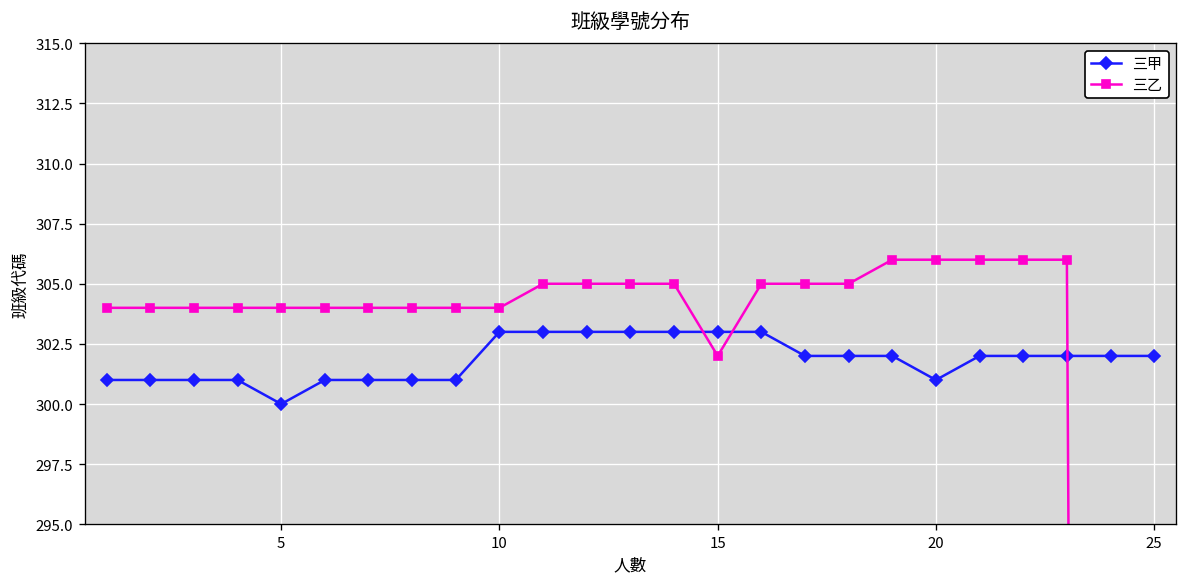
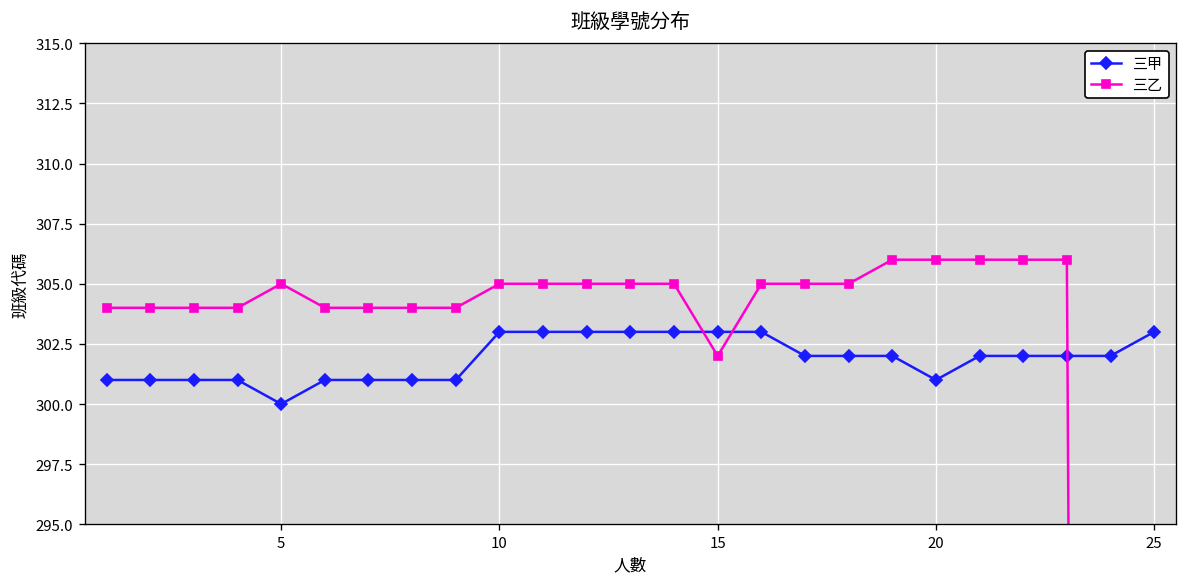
三乙, 5: 304 -> 305
三乙, 10: 304 -> 305
三甲, 25: 302 -> 303
